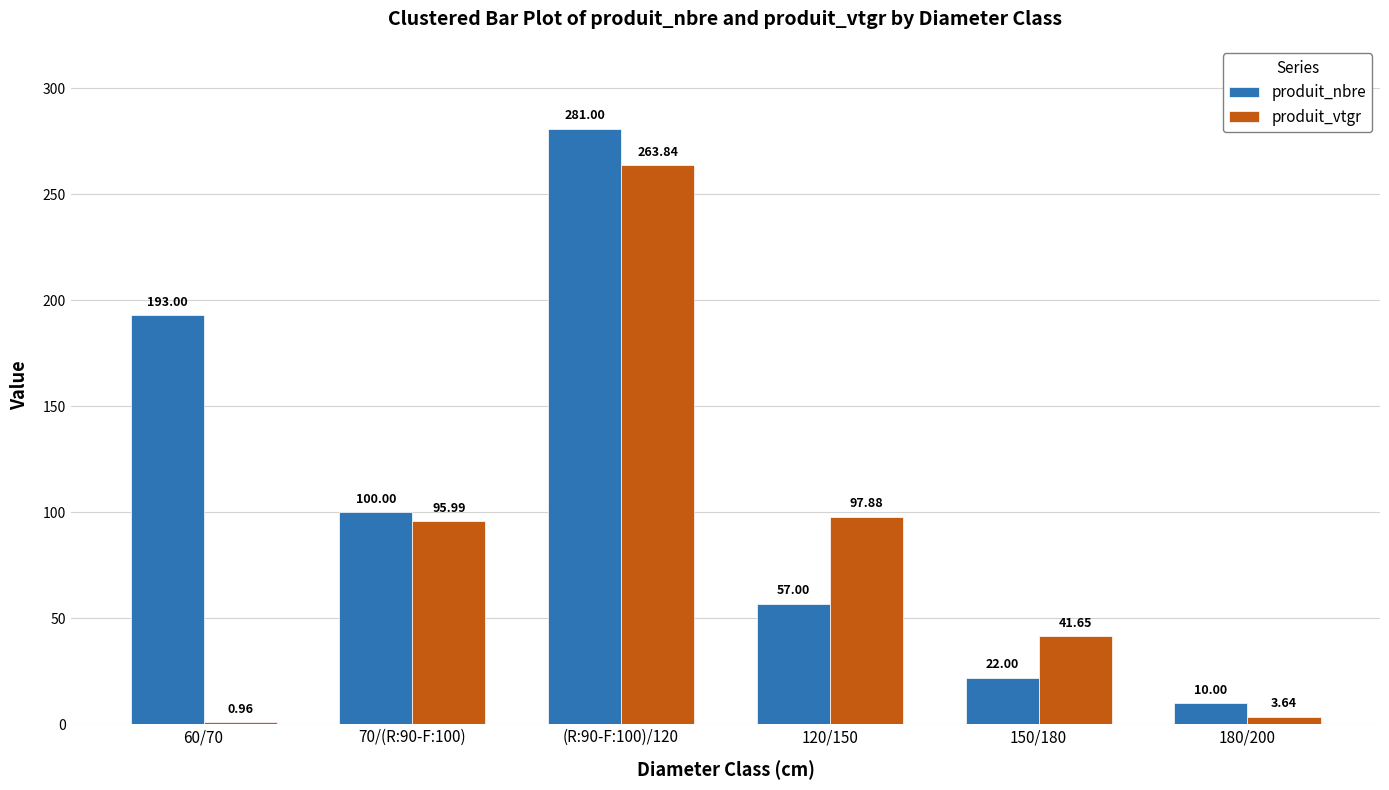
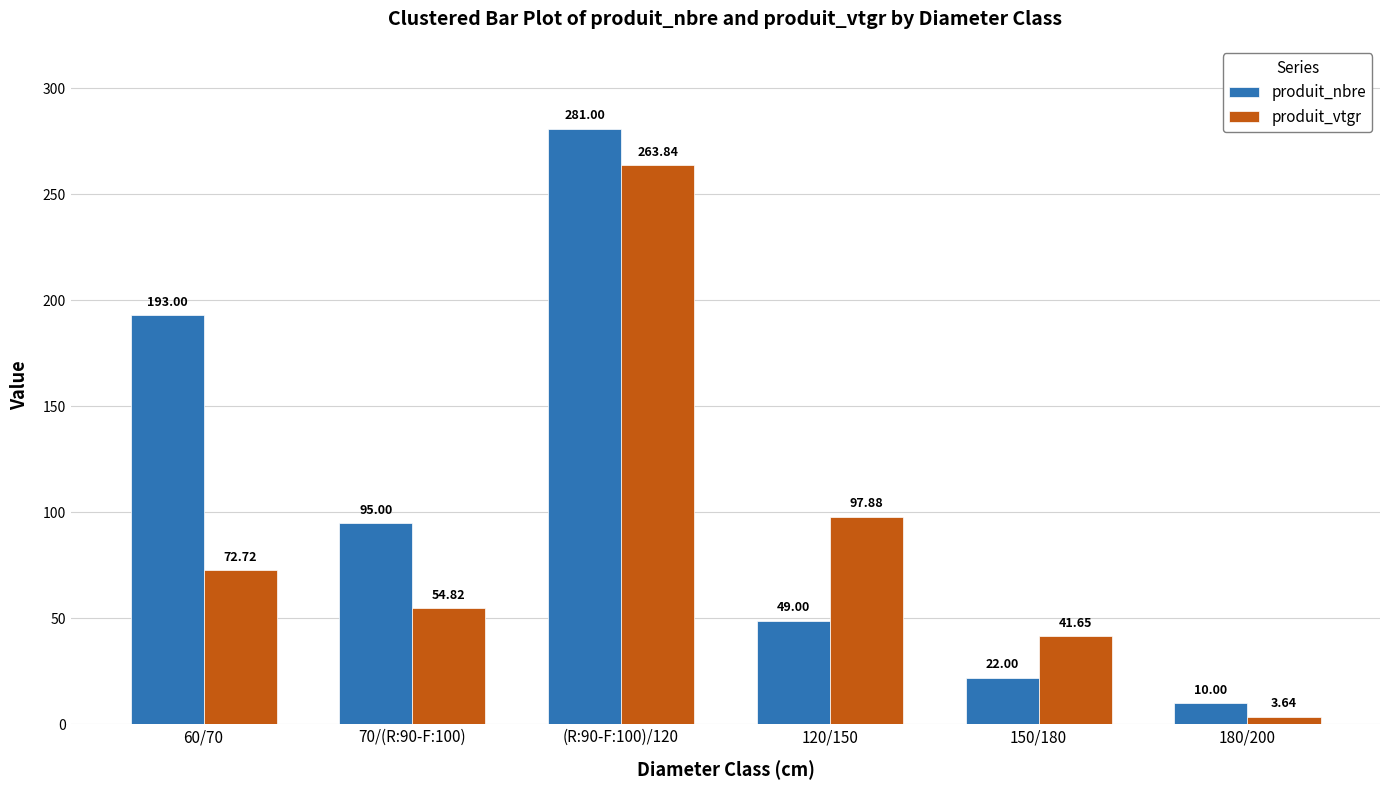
produit_vtgr, 60/70: 0.96 -> 72.72
produit_nbre, 70/(R:90-F:100): 100.00 -> 95.00
produit_vtgr, 70/(R:90-F:100): 95.99 -> 54.82
produit_nbre, 120/150: 57.00 -> 49.00
